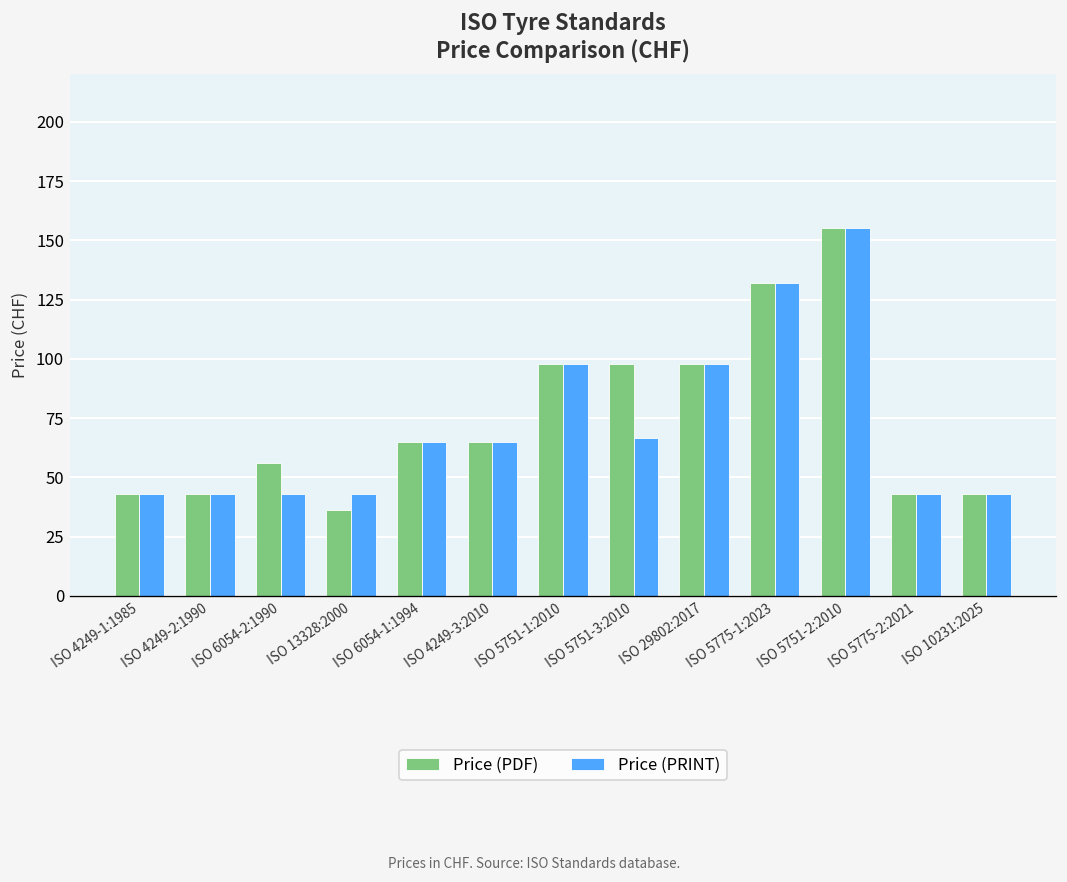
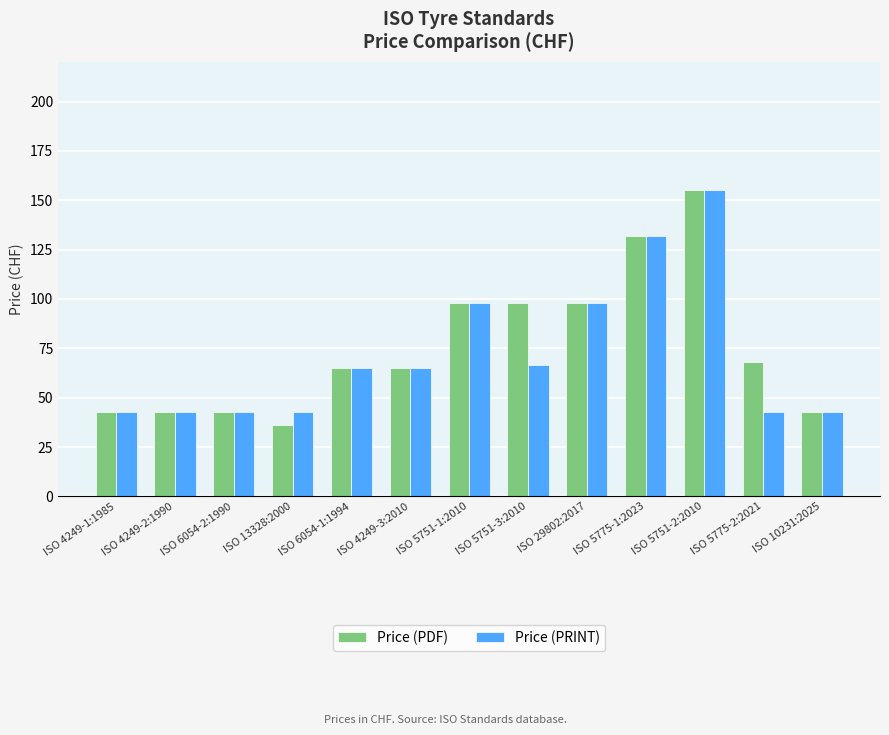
Price (PDF), ISO 6054-2:1990: 56 -> 43
Price (PDF), ISO 5775-2:2021: 43 -> 68
